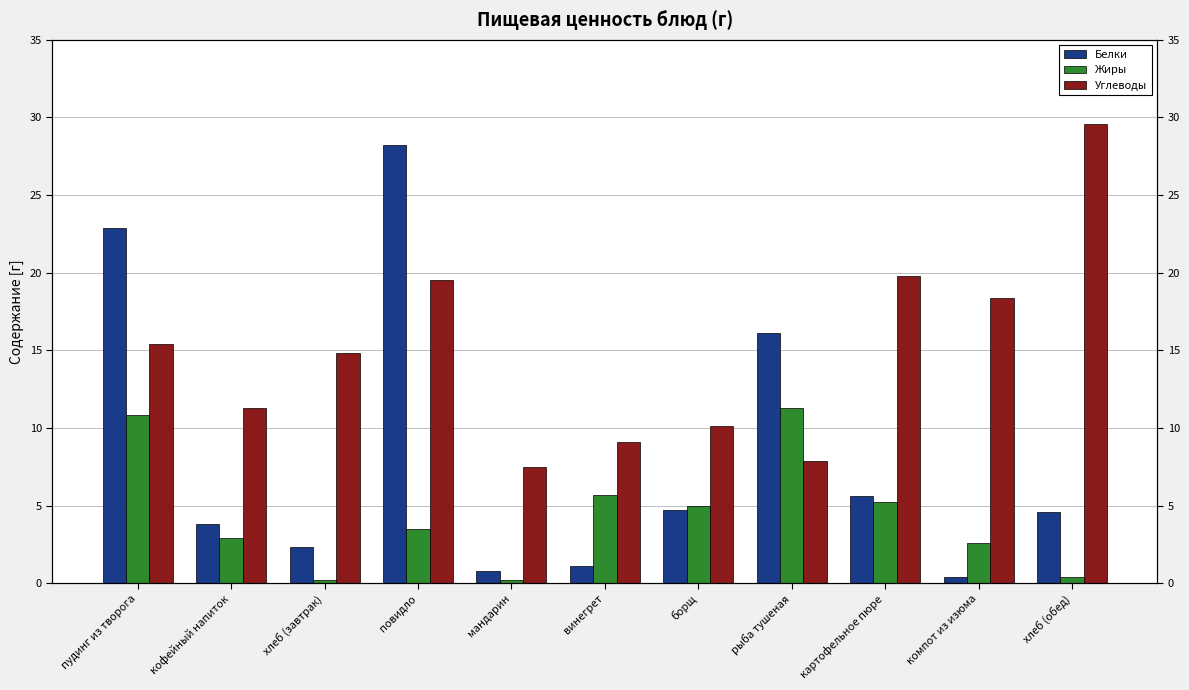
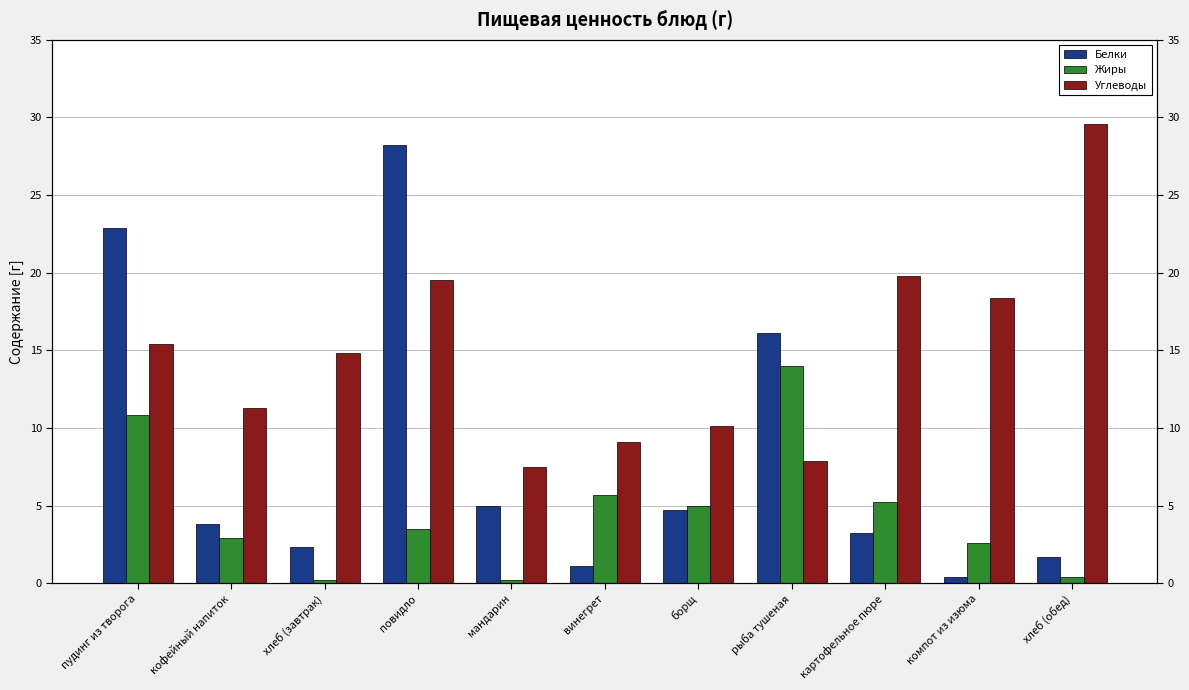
Белки, мандарин: 0.8 -> 5.0
Жиры, рыба тушеная: 11.3 -> 14.0
Белки, картофельное пюре: 5.6 -> 3.2
Белки, хлеб (обед): 4.6 -> 1.7
